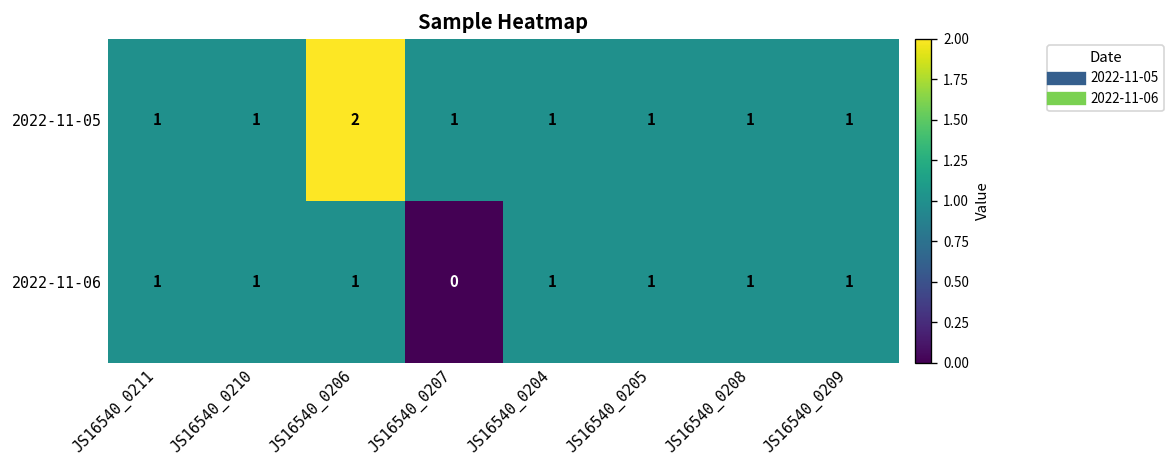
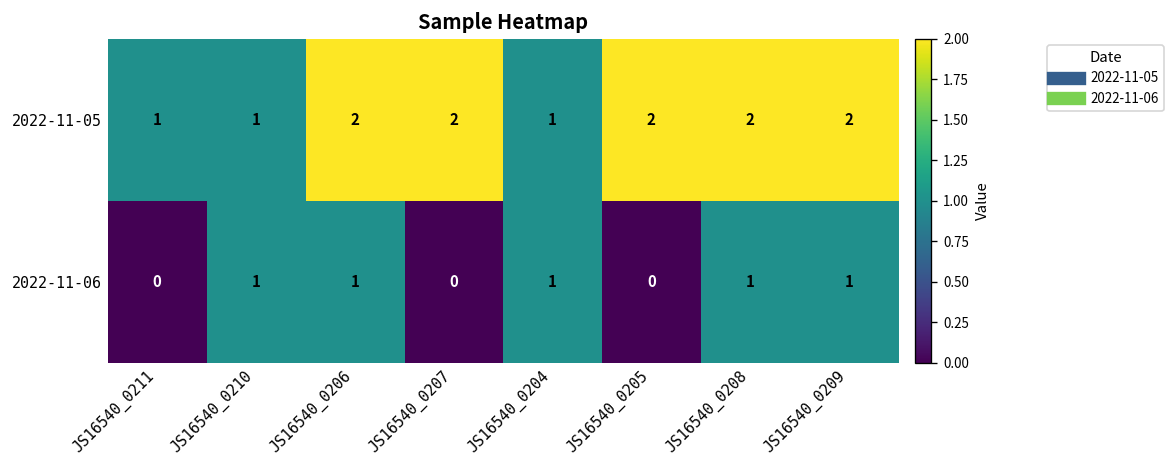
2022-11-05, JS16540_0207: 1 -> 2
2022-11-05, JS16540_0205: 1 -> 2
2022-11-05, JS16540_0208: 1 -> 2
2022-11-05, JS16540_0209: 1 -> 2
2022-11-06, JS16540_0211: 1 -> 0
2022-11-06, JS16540_0205: 1 -> 0
